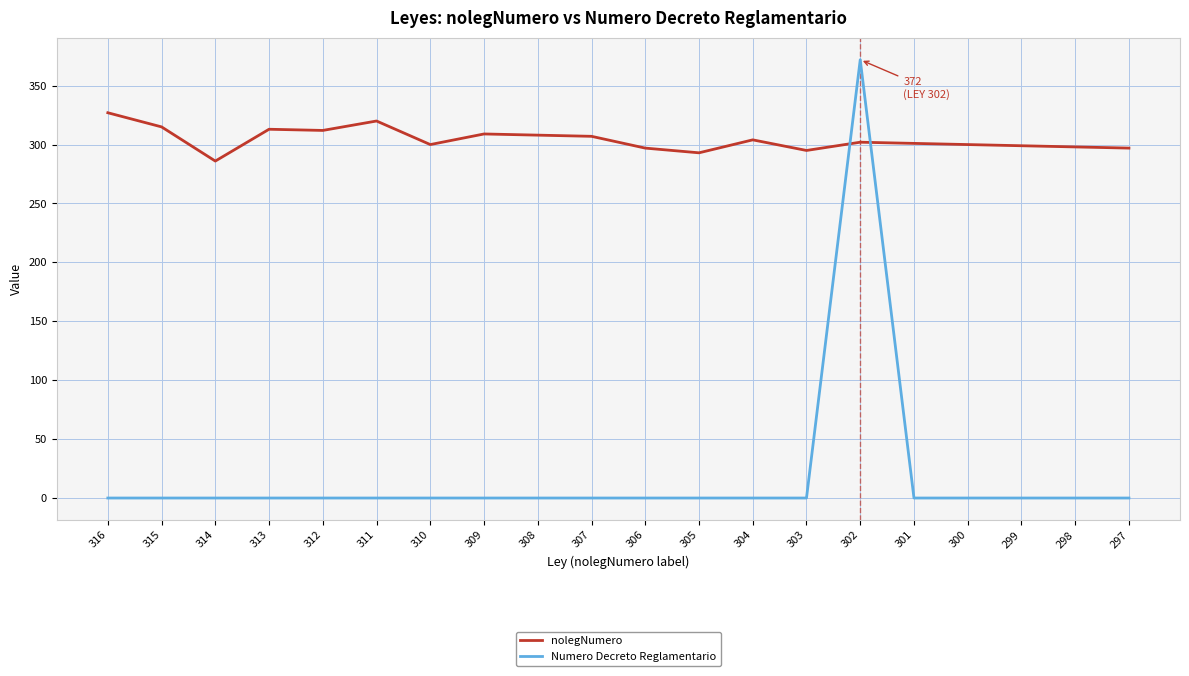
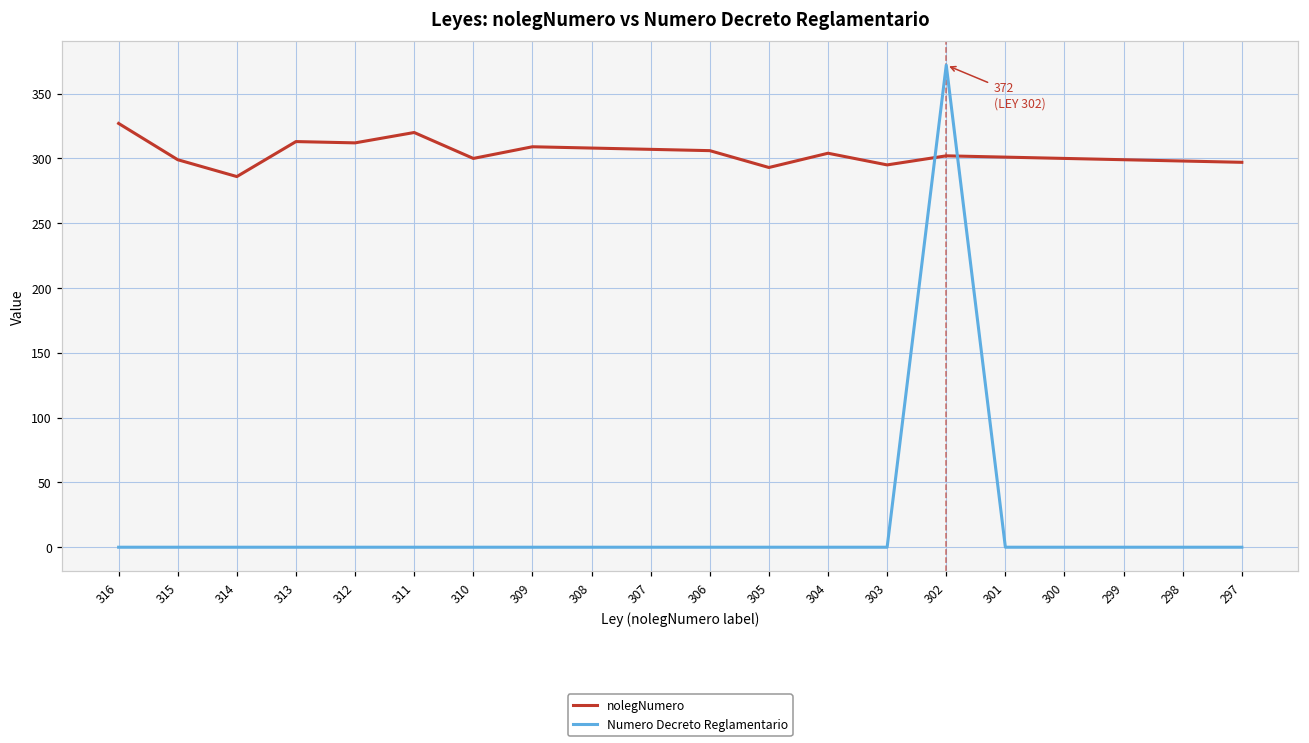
nolegNumero, 315: 315 -> 299
nolegNumero, 306: 297 -> 306
